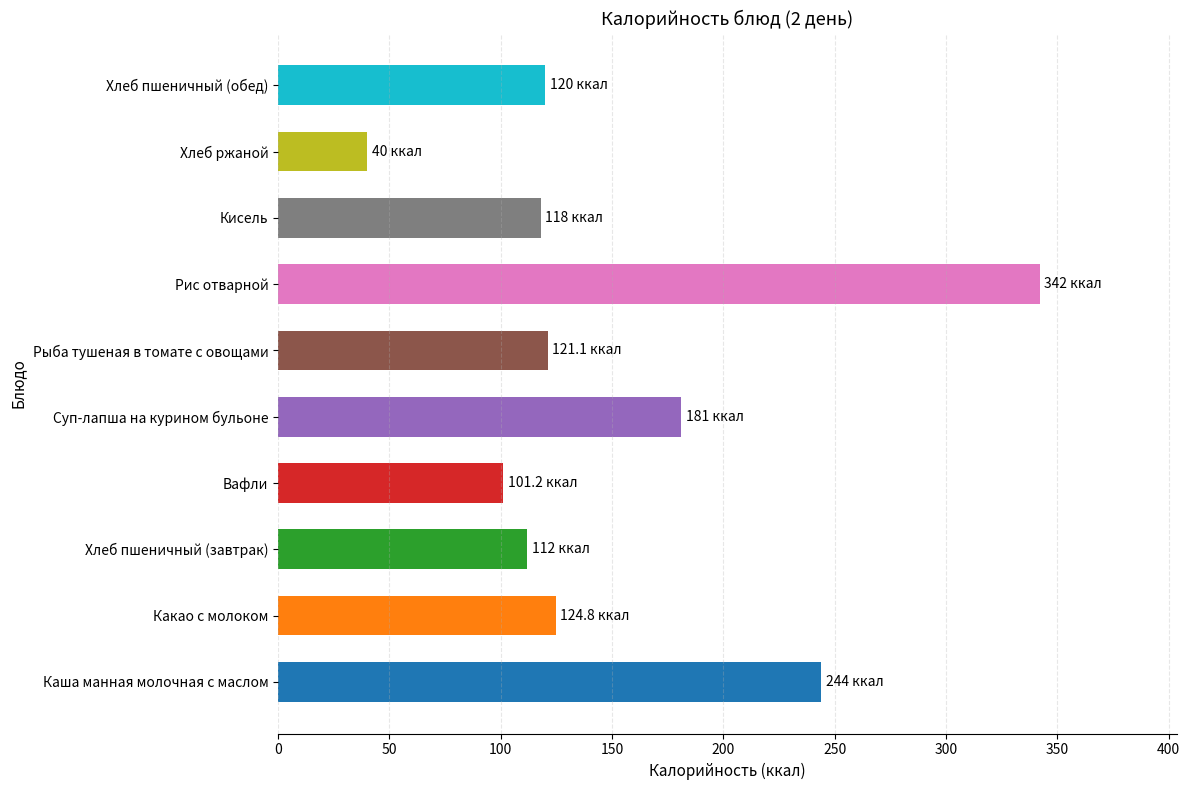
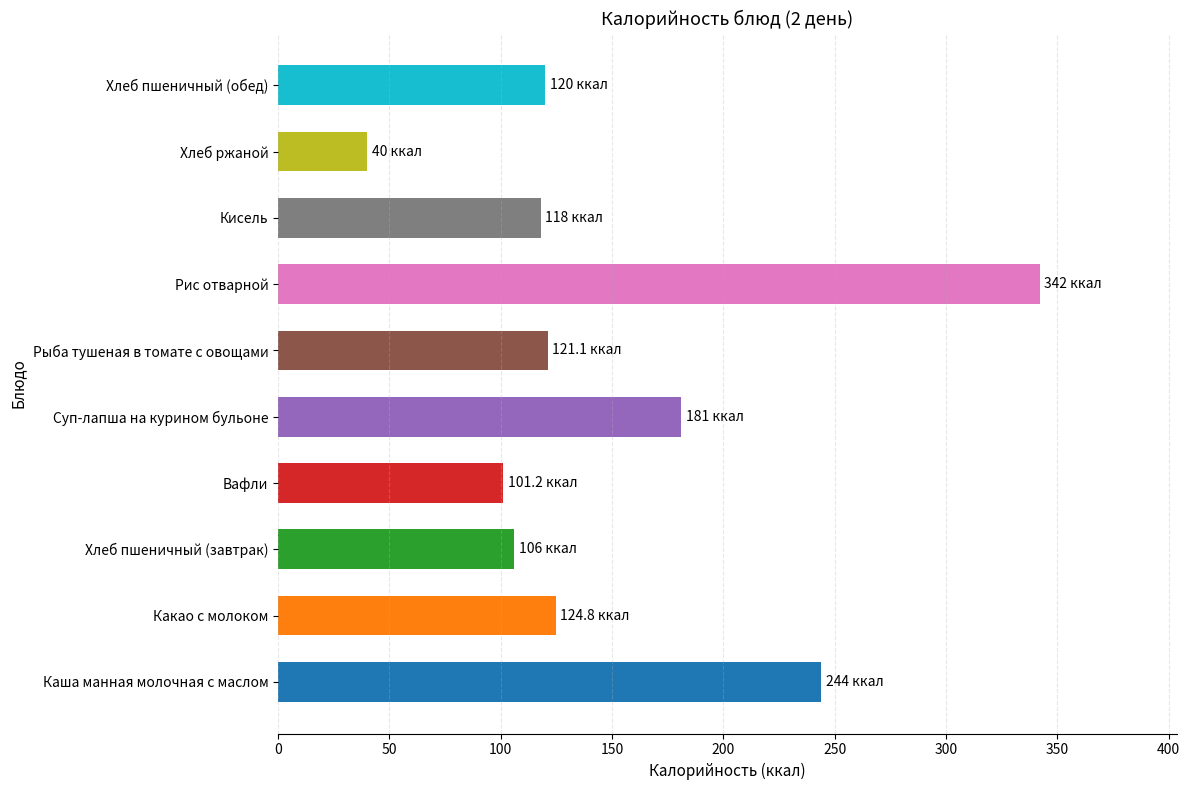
Хлеб пшеничный (завтрак): 112 -> 106
